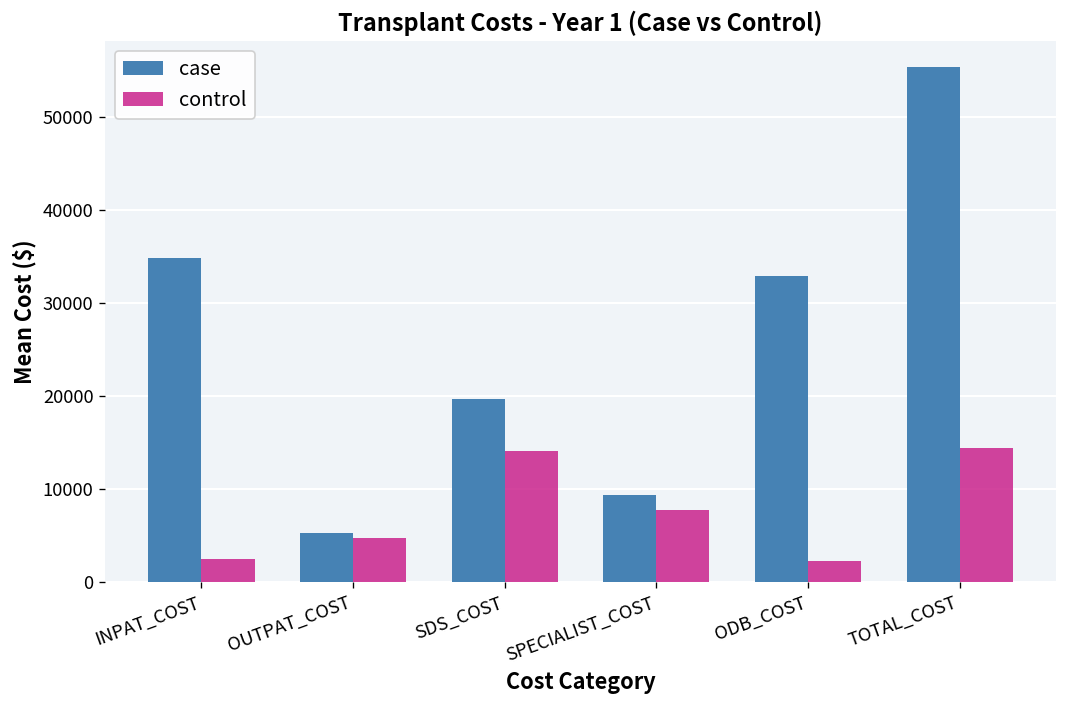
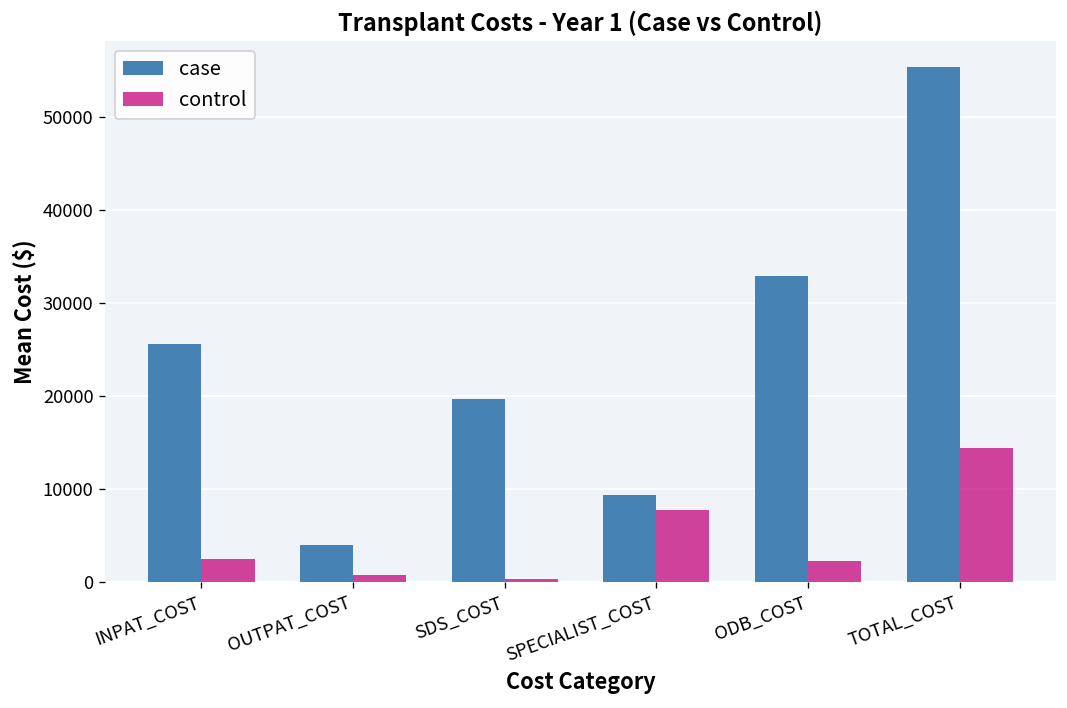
case, INPAT_COST: 35000 -> 26000
case, OUTPAT_COST: 5000 -> 4000
control, OUTPAT_COST: 5000 -> 1000
control, SDS_COST: 14000 -> 0
